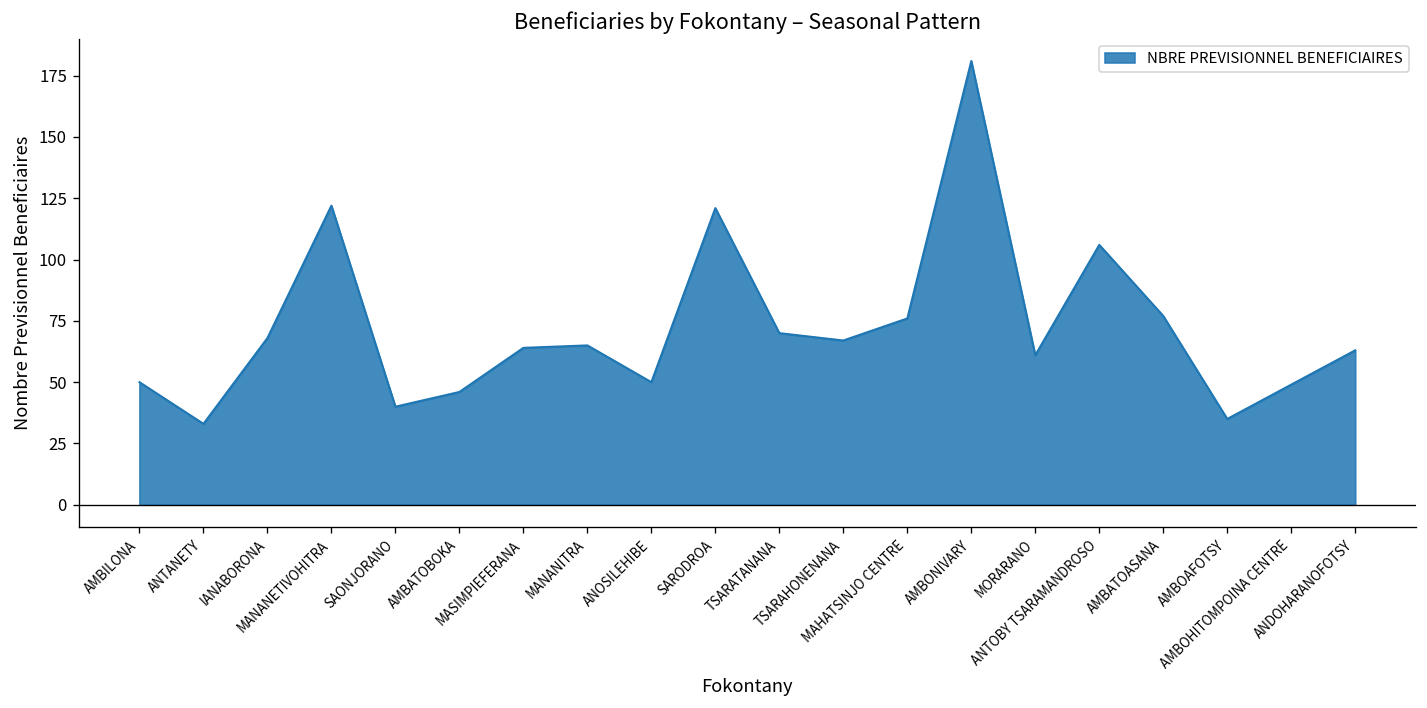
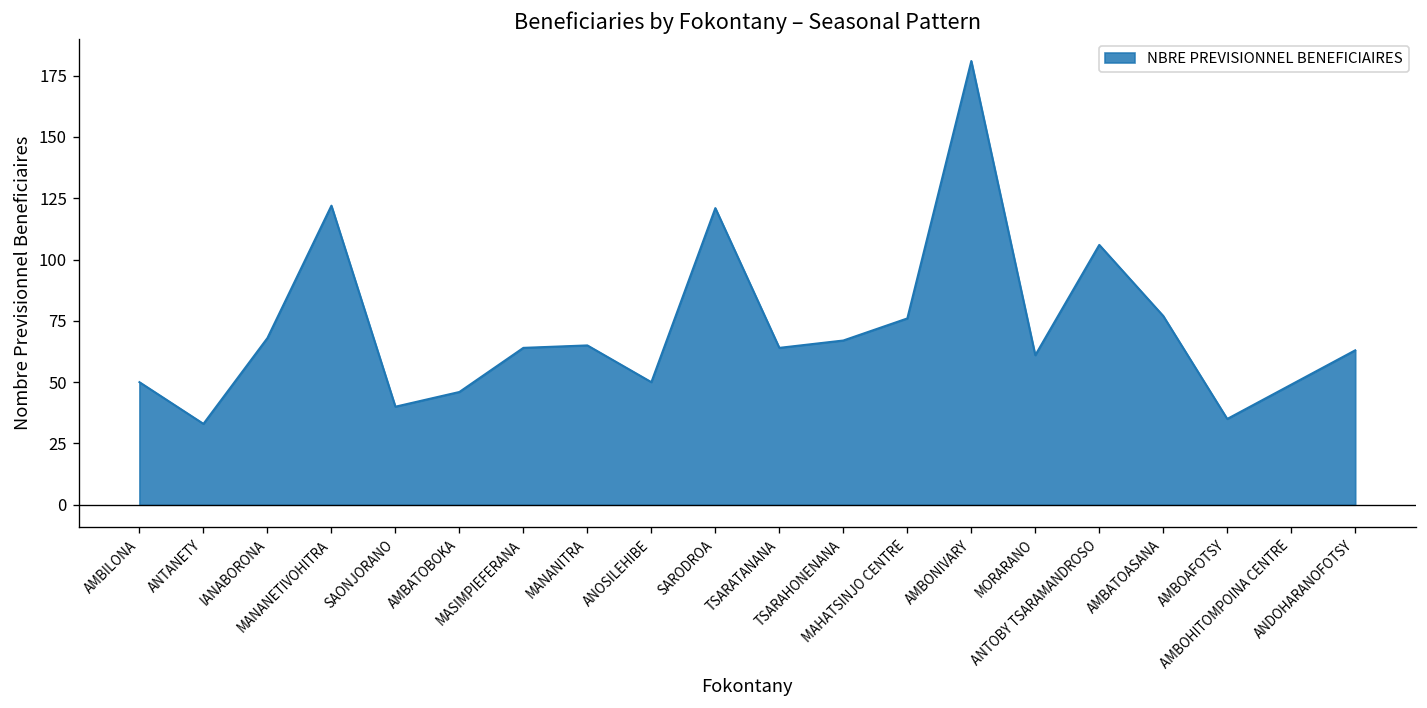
TSARATANANA: 70 -> 64
